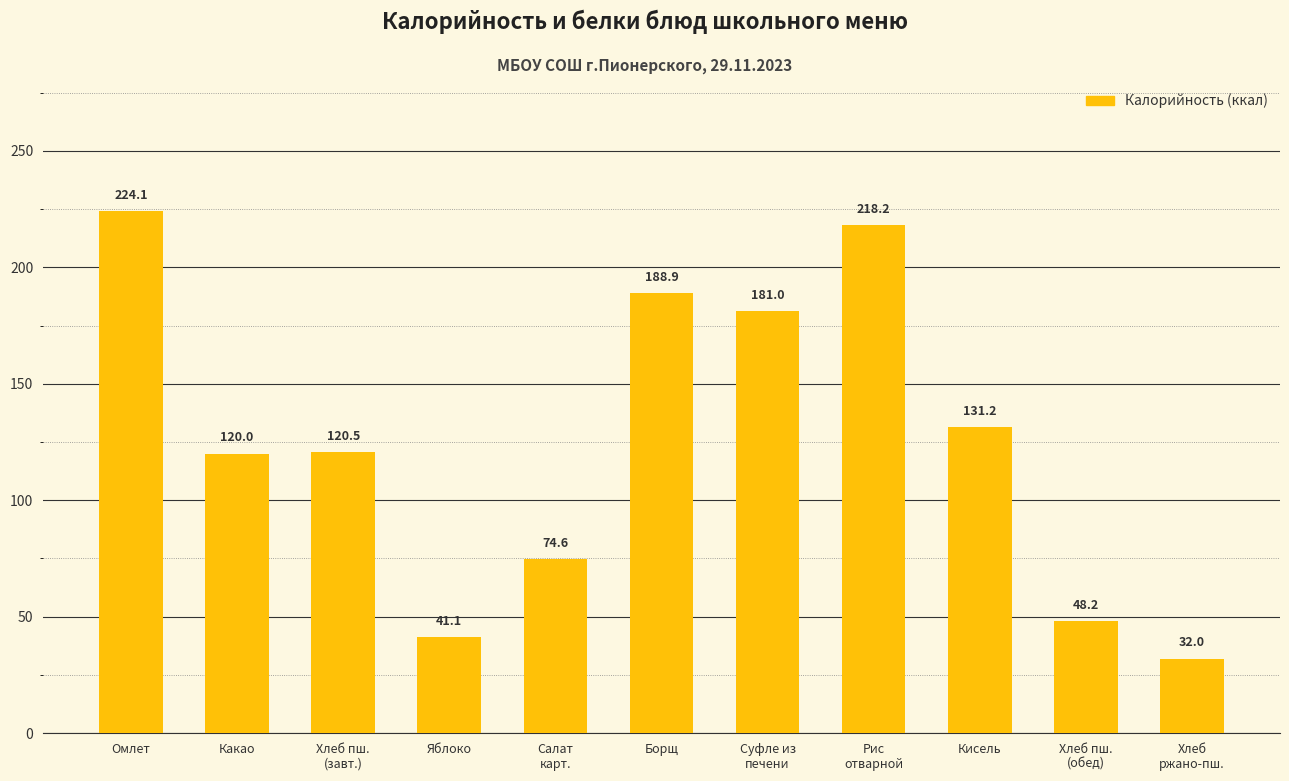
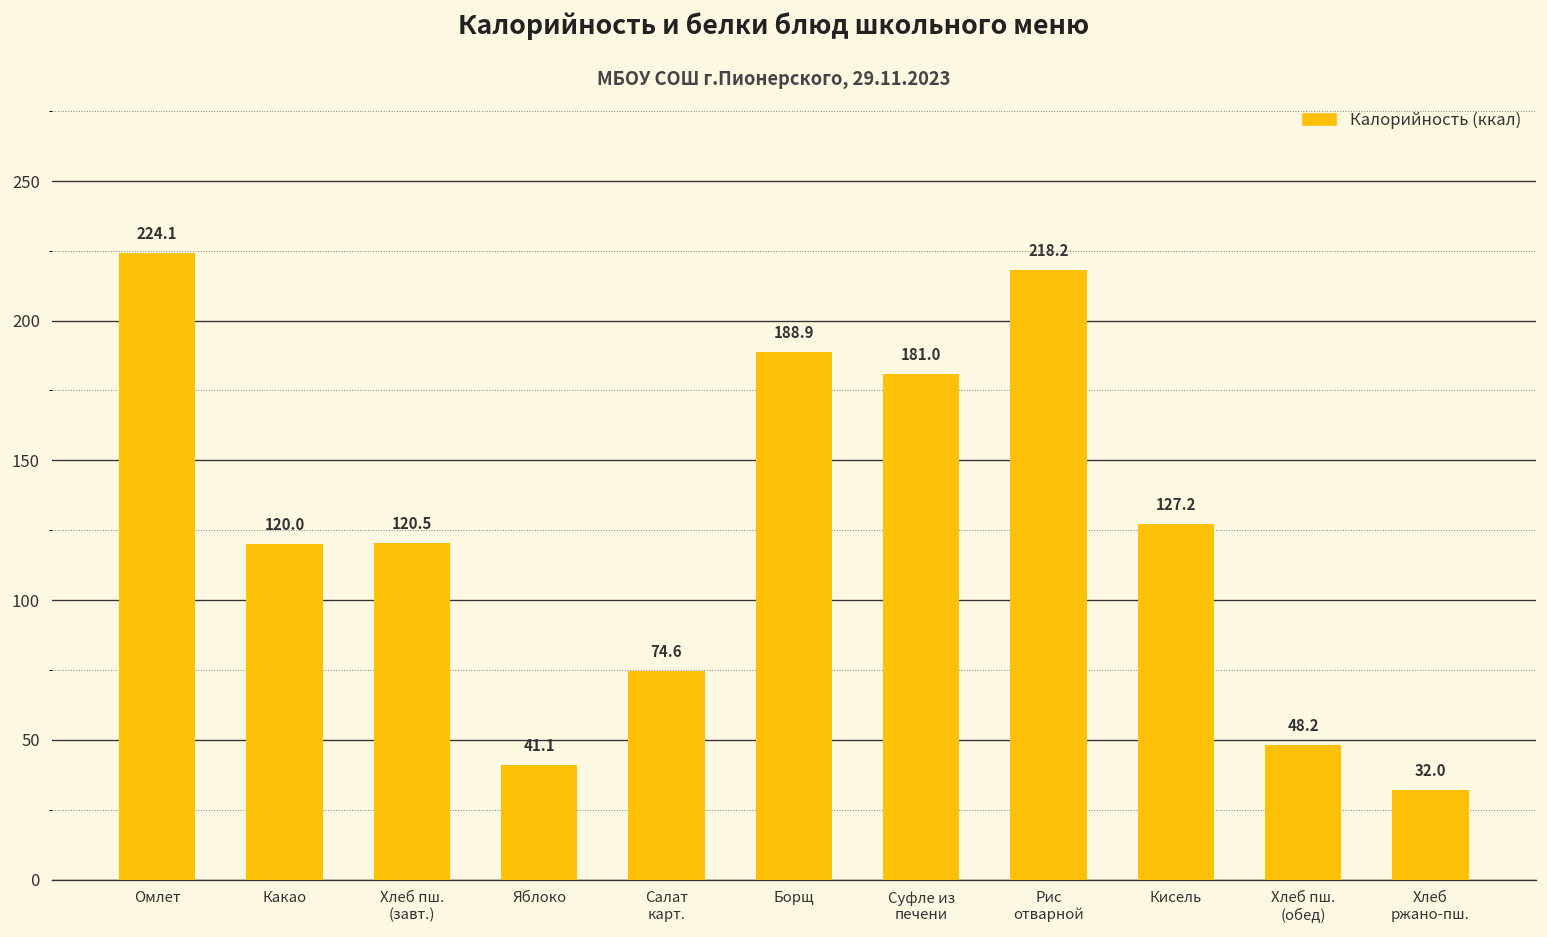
Кисель: 131.2 -> 127.2
